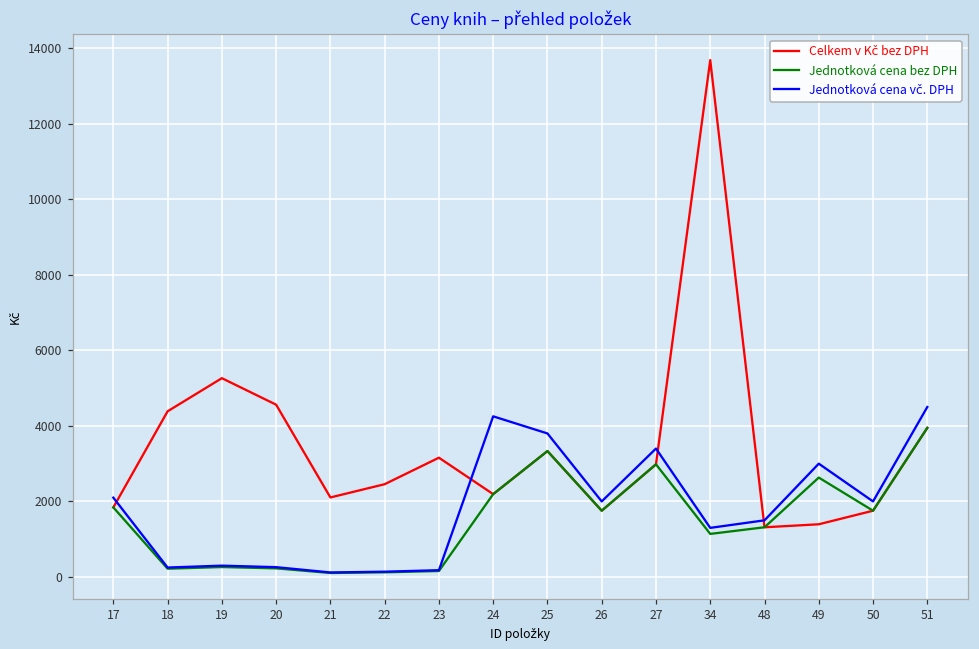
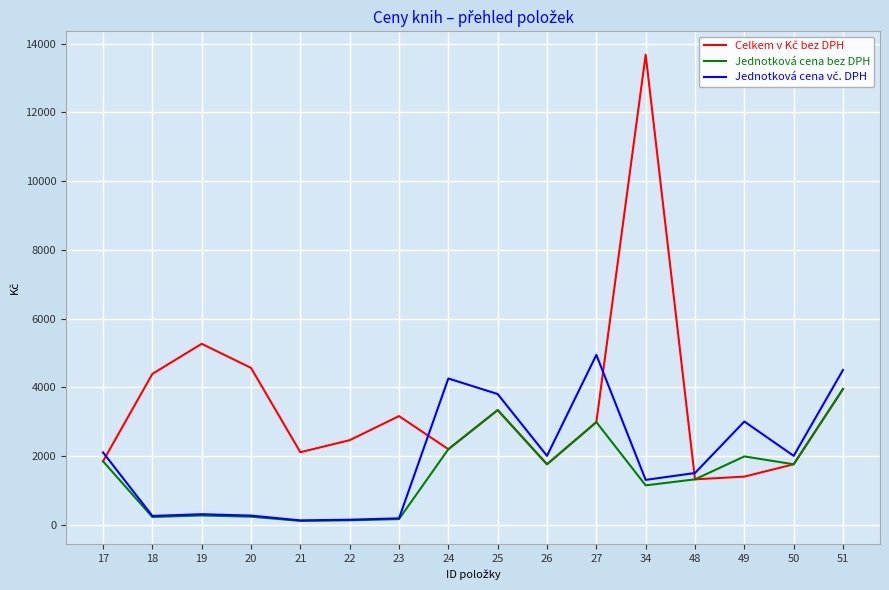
Jednotková cena vč. DPH, 27: 3400 -> 4900
Jednotková cena bez DPH, 49: 2600 -> 2000
